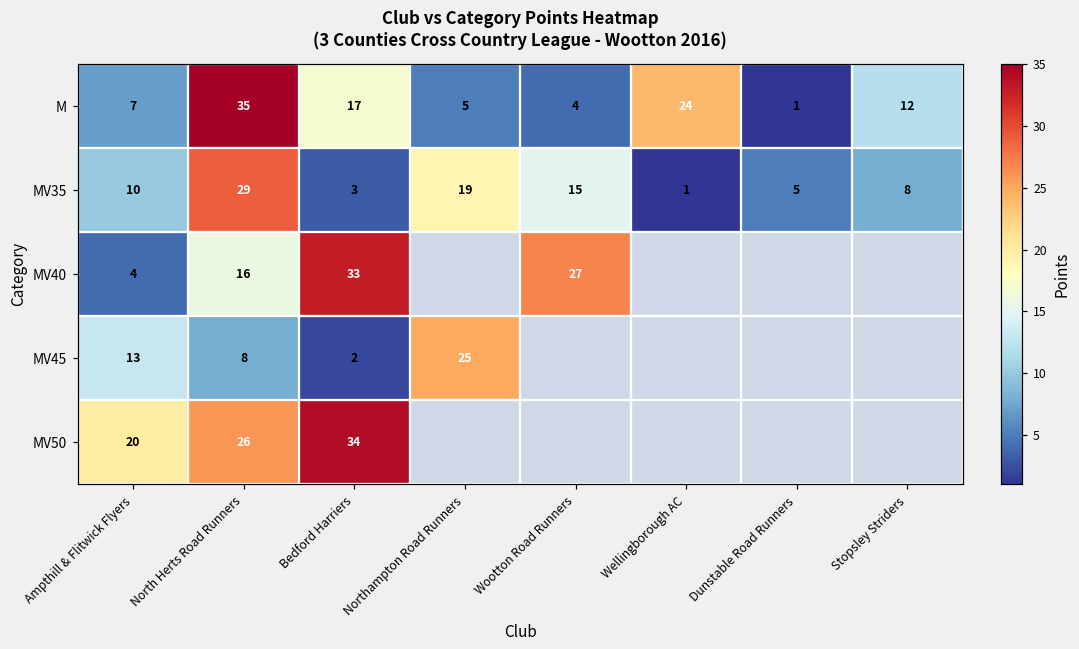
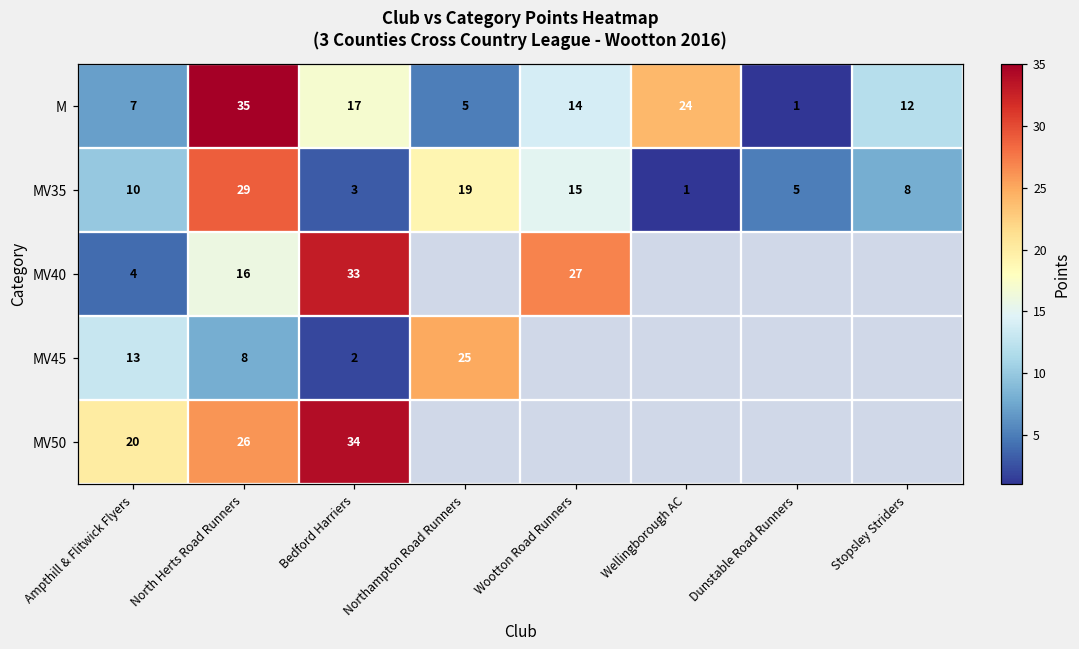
M, Wootton Road Runners: 4 -> 14
